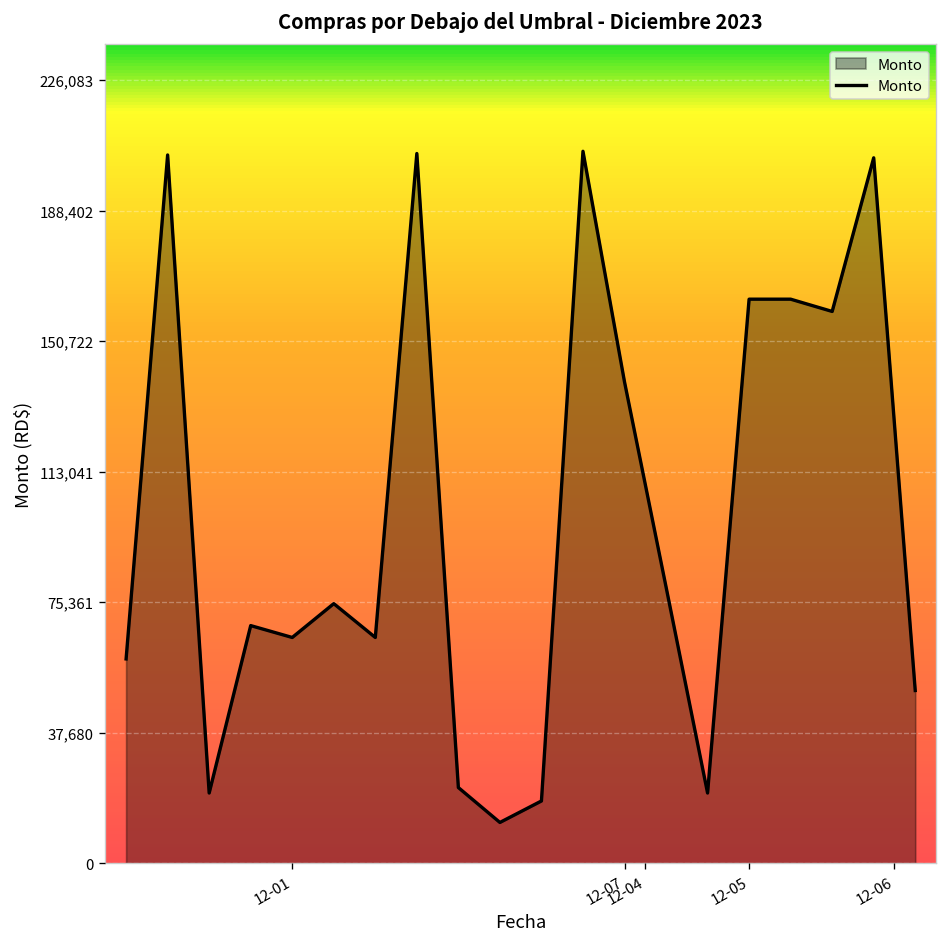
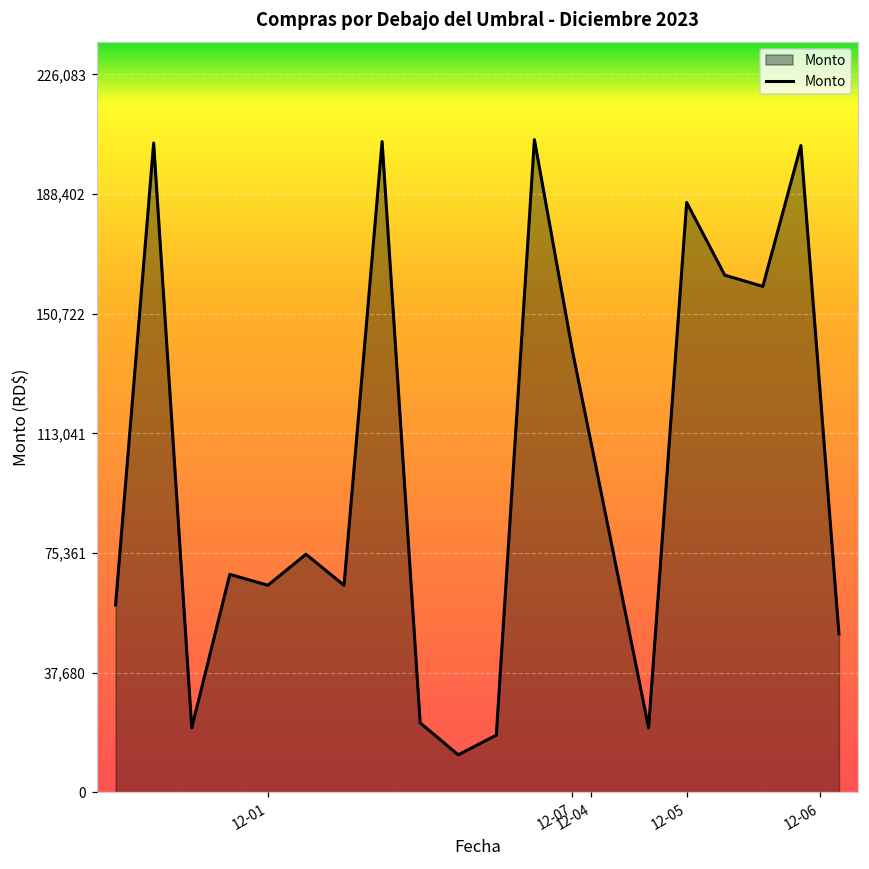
12-05: 163,000 -> 186,000
